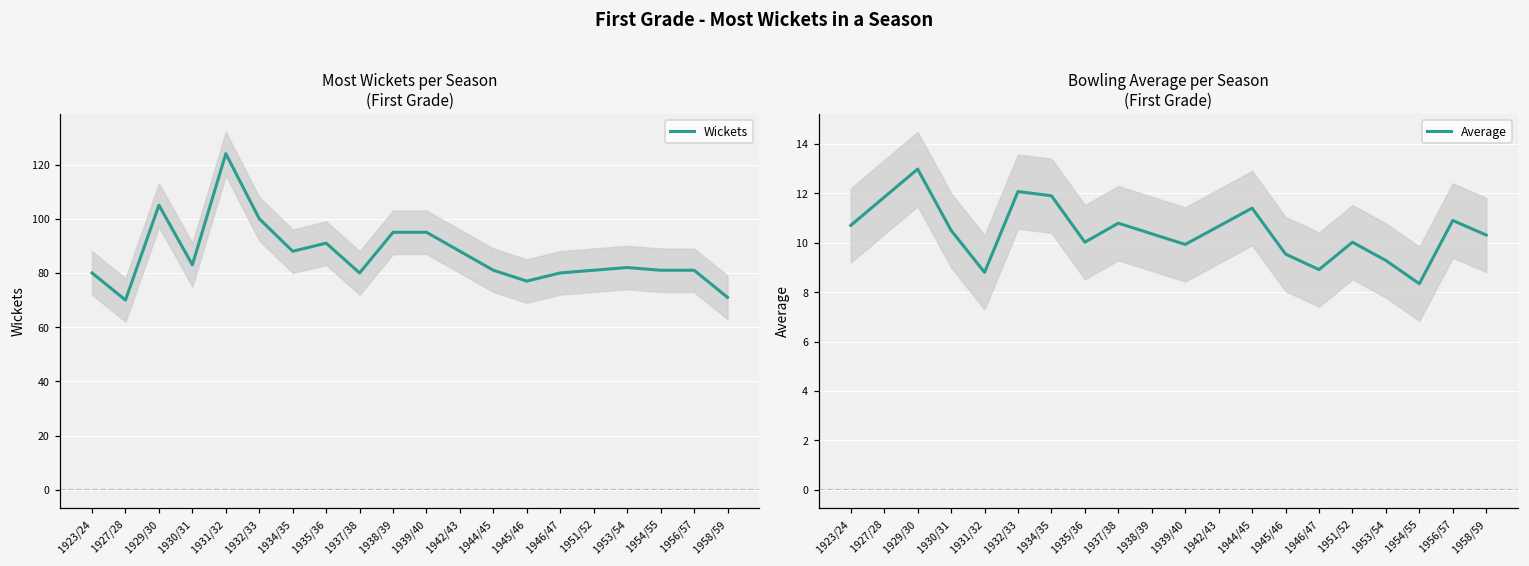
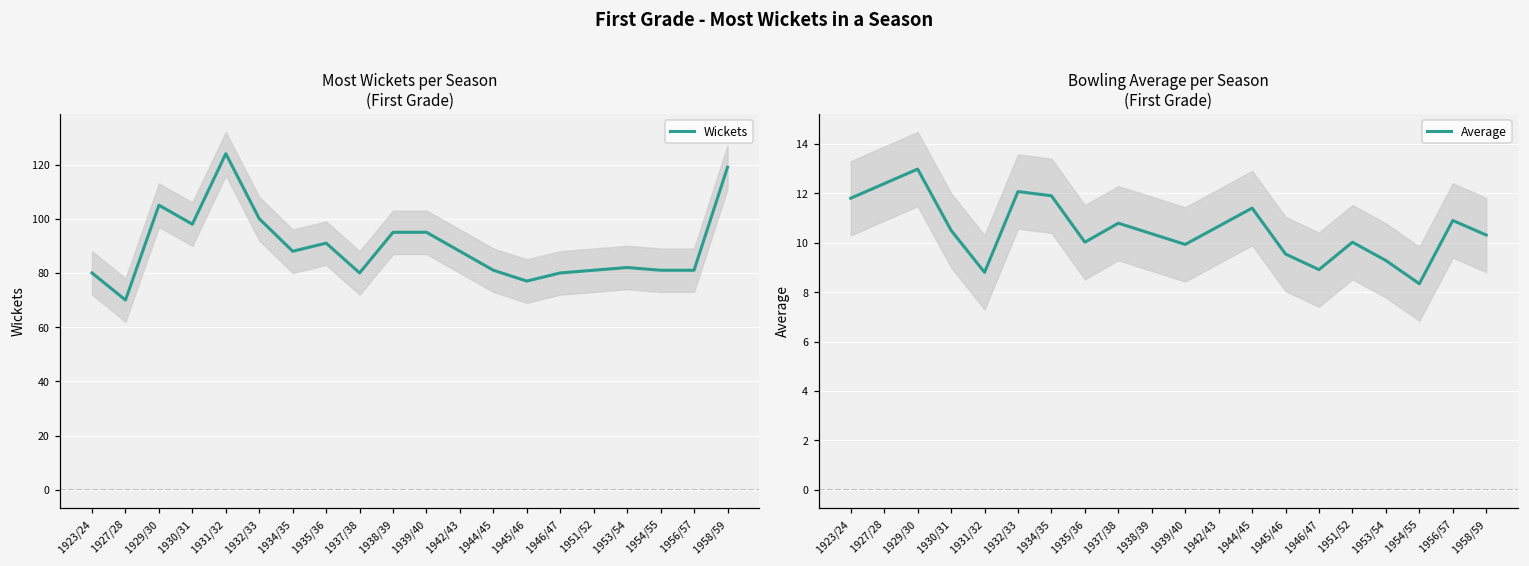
Most Wickets per Season (First Grade), Wickets, 1930/31: 83 -> 98
Most Wickets per Season (First Grade), Wickets, 1958/59: 71 -> 119
Bowling Average per Season (First Grade), Average, 1923/24: 10.7 -> 11.8
